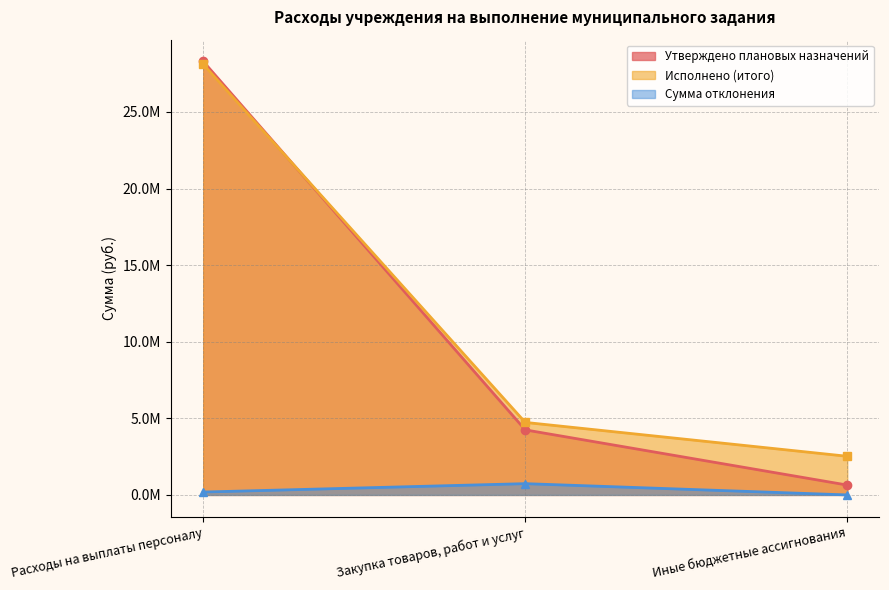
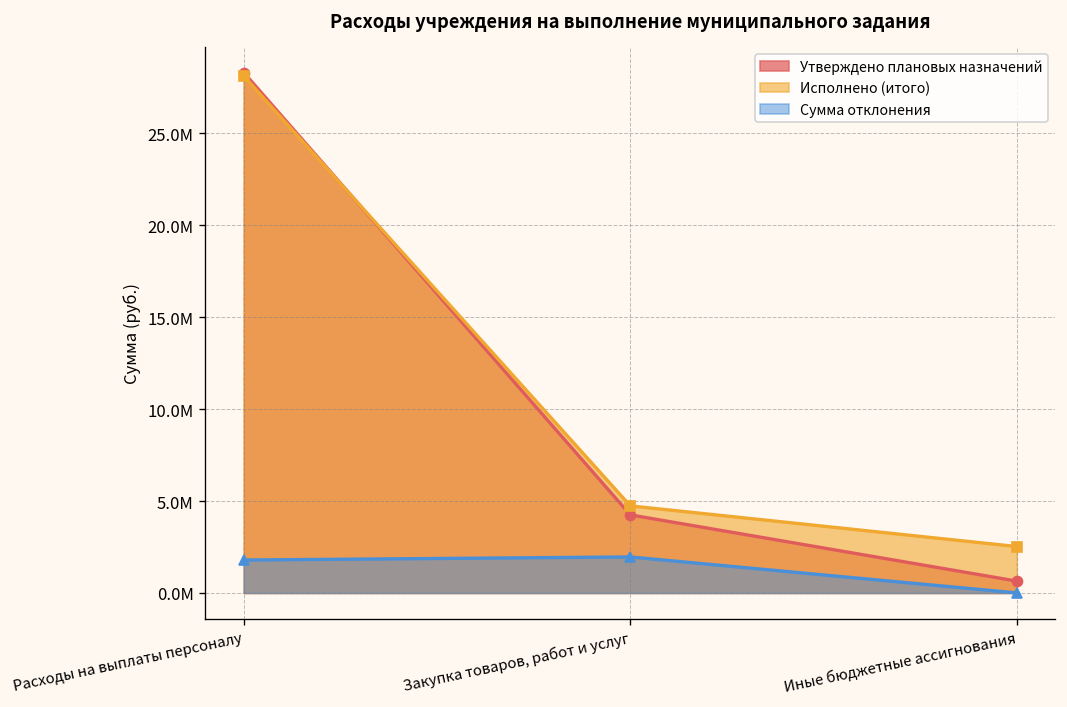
Сумма отклонения, Расходы на выплаты персоналу: 200000 -> 1800000
Сумма отклонения, Закупка товаров, работ и услуг: 700000 -> 2000000
